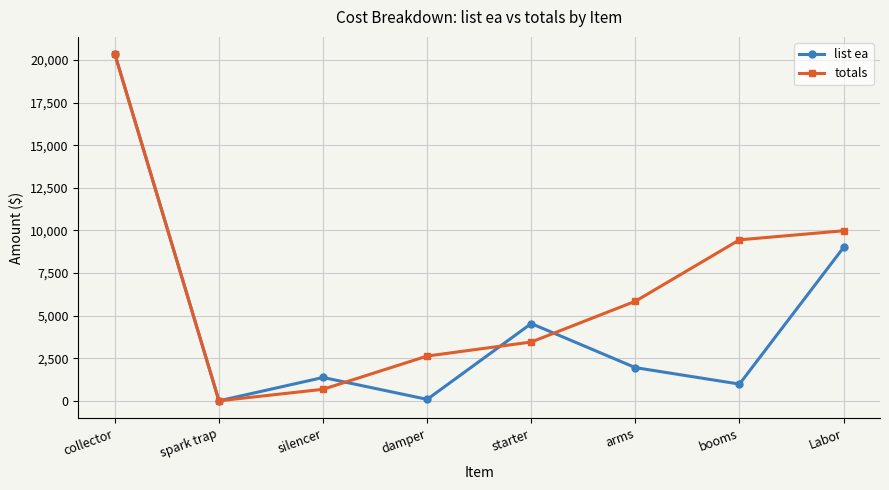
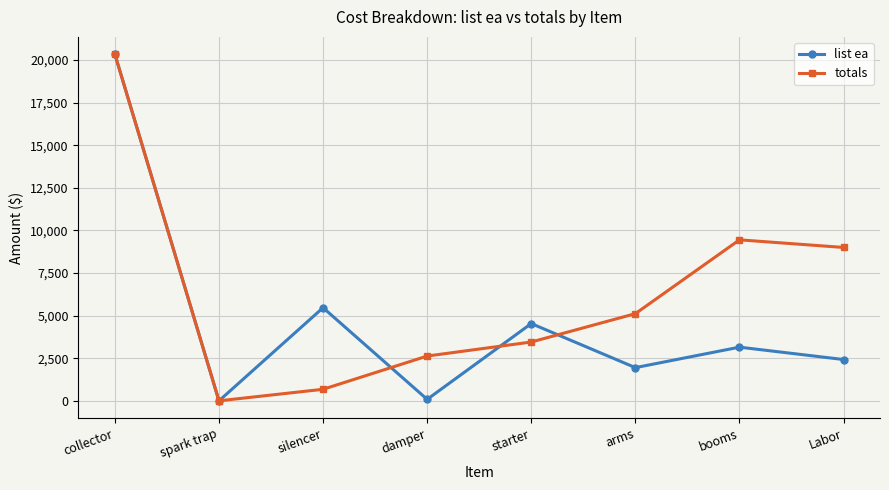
list ea, silencer: 1,400 -> 5,500
totals, arms: 5,800 -> 5,100
list ea, booms: 1,000 -> 3,100
list ea, Labor: 9,000 -> 2,400
totals, Labor: 10,000 -> 9,000
